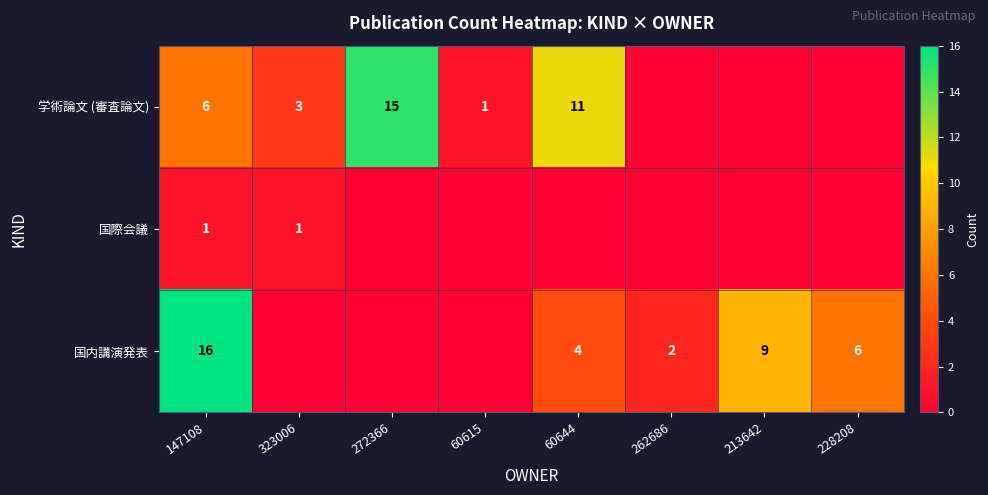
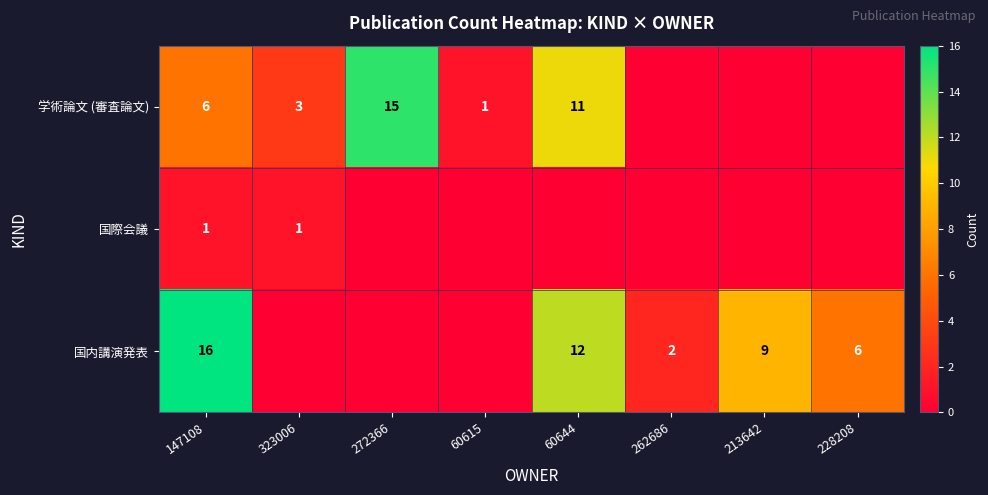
国内講演発表, 60644: 4 -> 12
